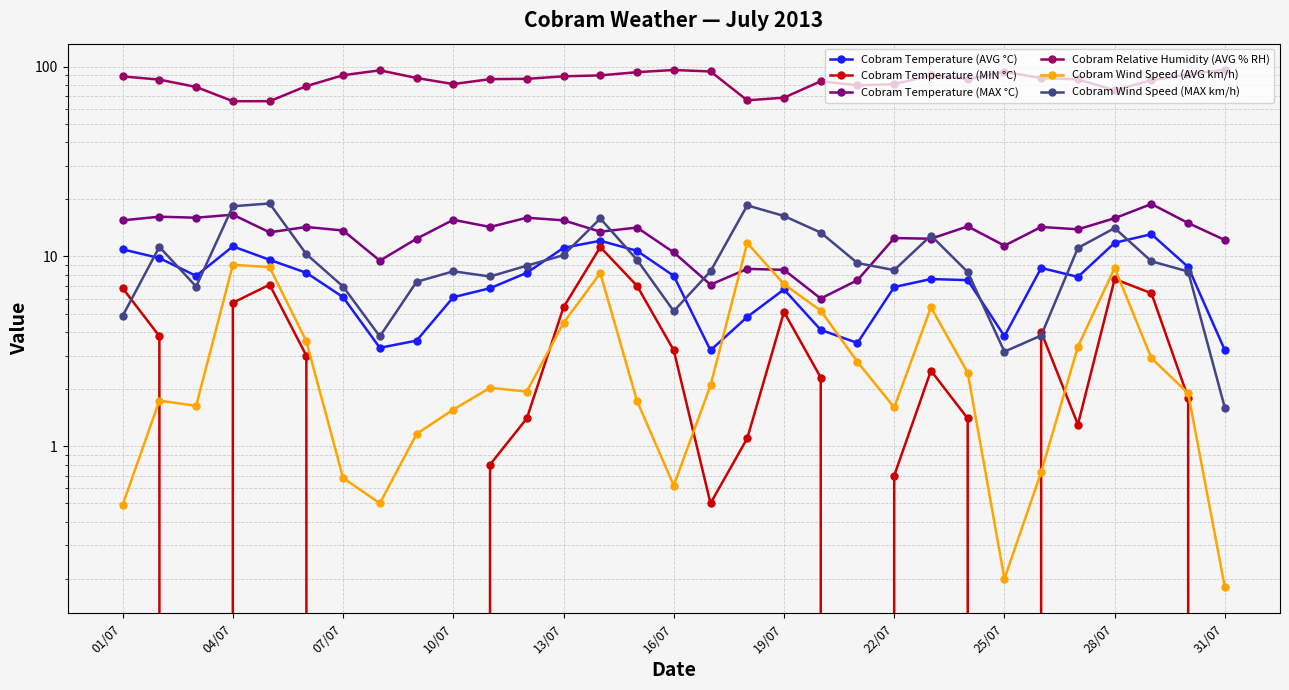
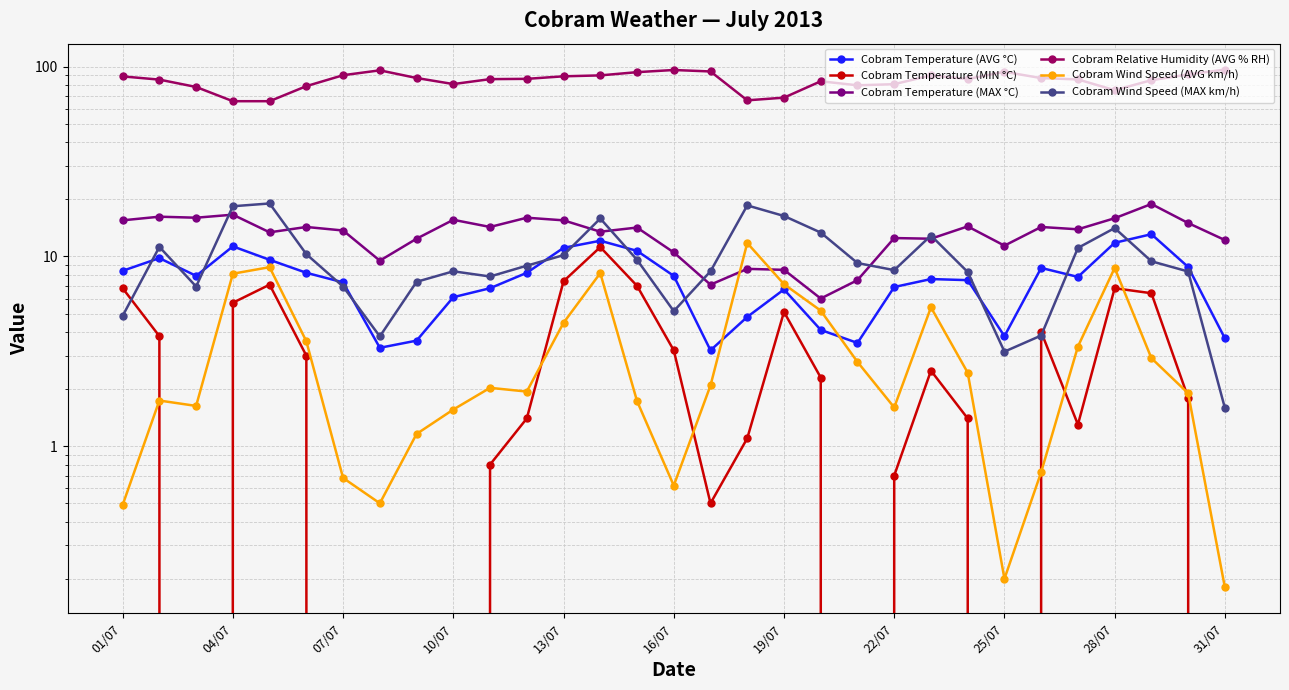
Cobram Temperature (AVG °C), 01/07: 11 -> 8
Cobram Wind Speed (AVG km/h), 04/07: 9 -> 8.1
Cobram Temperature (AVG °C), 07/07: 6.1 -> 7.3
Cobram Temperature (MIN °C), 13/07: 5.4 -> 7.4
Cobram Temperature (MIN °C), 28/07: 7.6 -> 6.8
Cobram Temperature (AVG °C), 31/07: 3.2 -> 3.7
